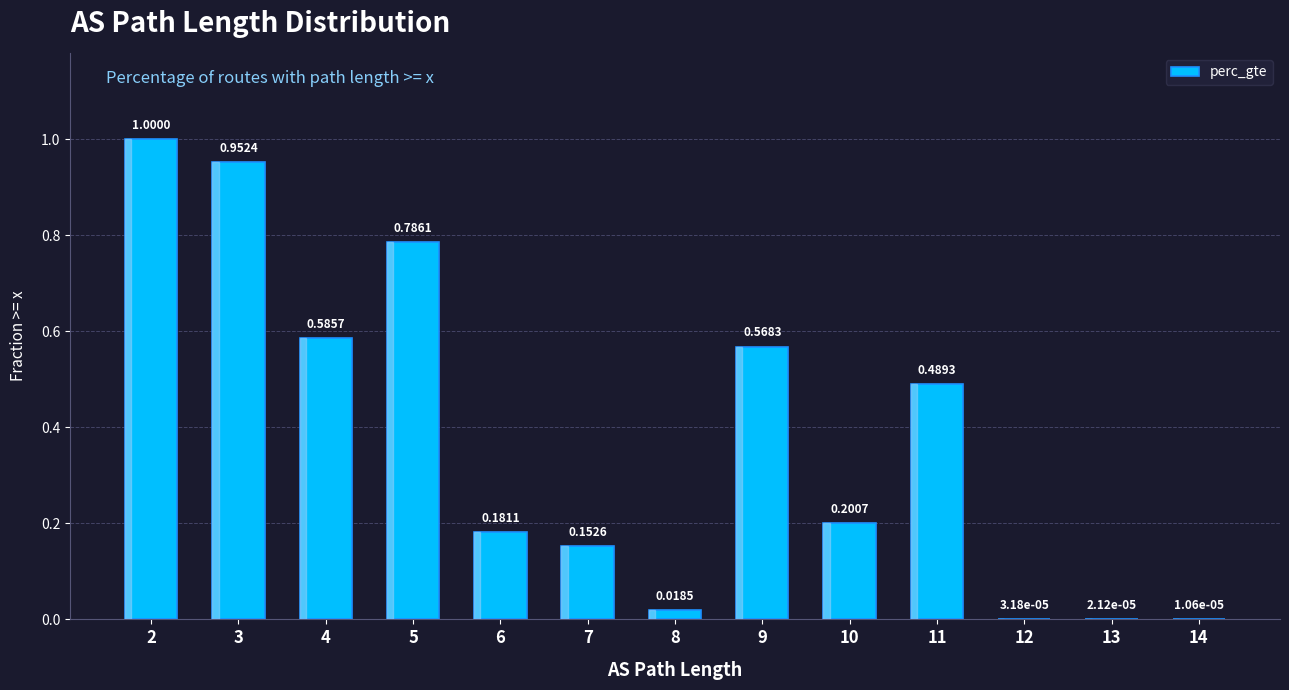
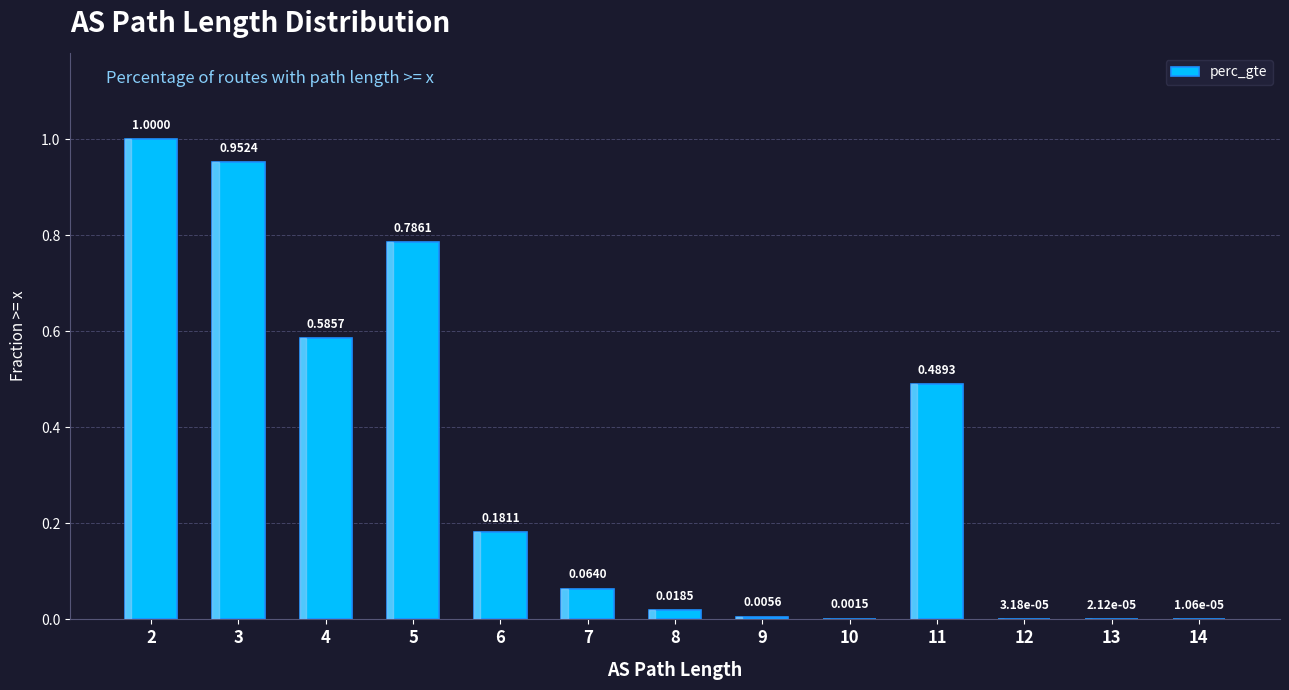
7: 0.1526 -> 0.0640
9: 0.5683 -> 0.0056
10: 0.2007 -> 0.0015
